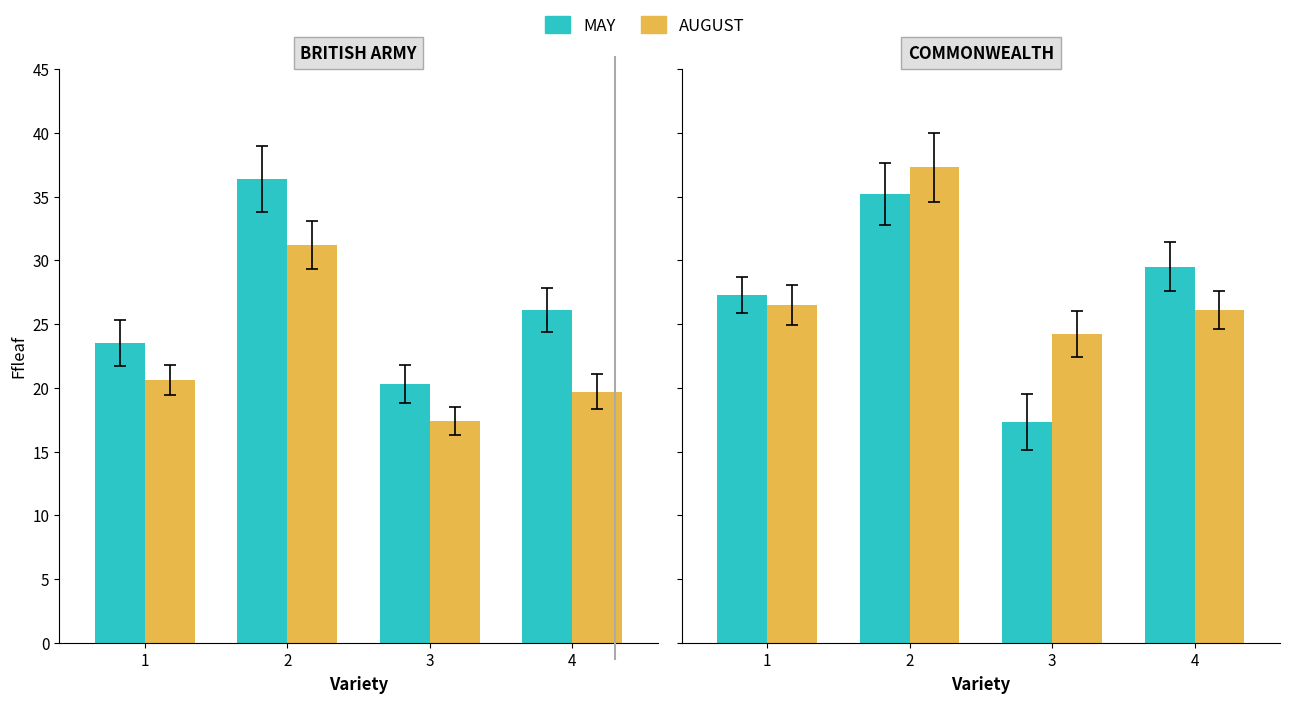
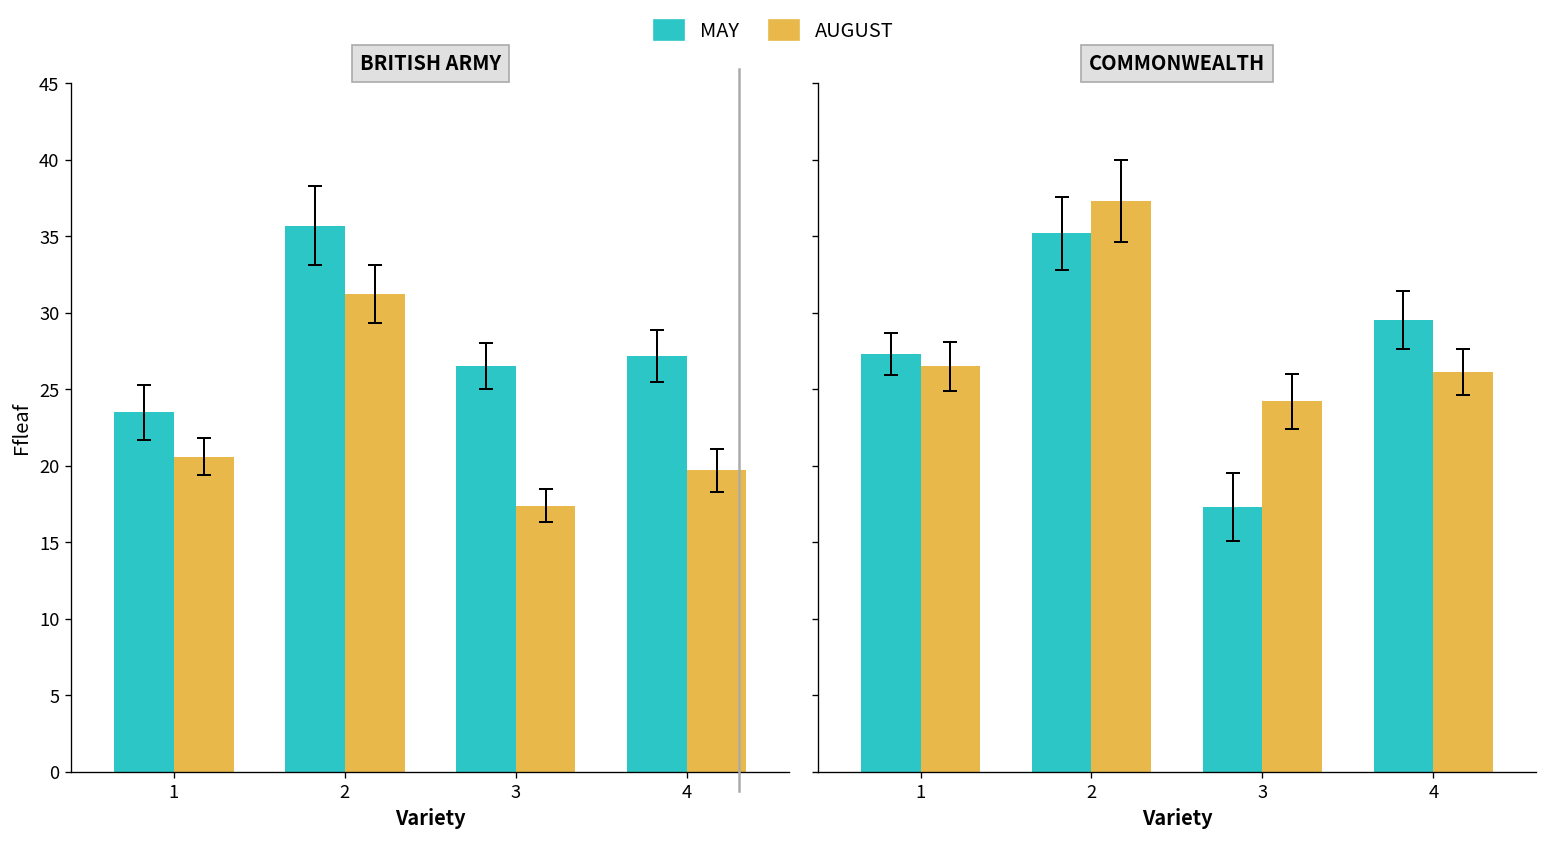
BRITISH ARMY, MAY, 2: 36.4 -> 35.7
BRITISH ARMY, MAY, 3: 20.3 -> 26.5
BRITISH ARMY, MAY, 4: 26.1 -> 27.2
